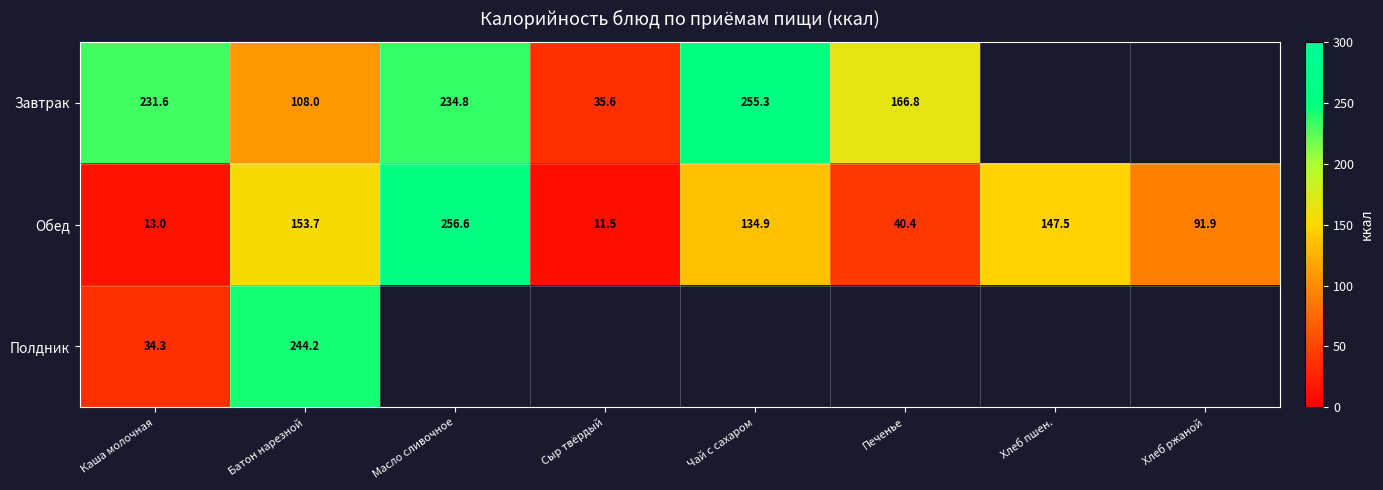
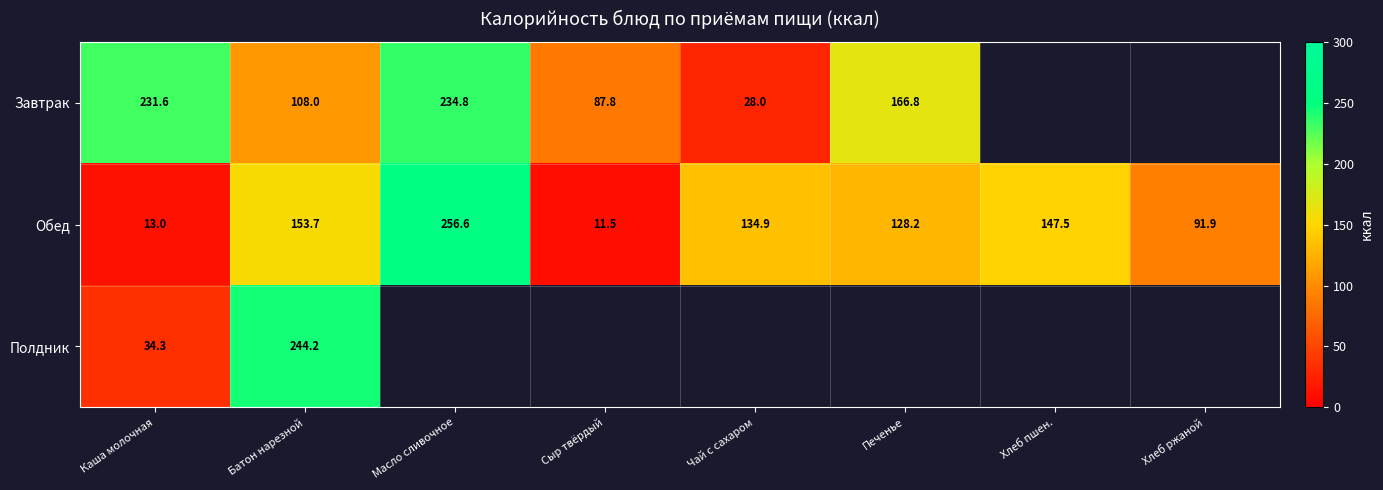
Завтрак, Сыр твёрдый: 35.6 -> 87.8
Завтрак, Чай с сахаром: 255.3 -> 28.0
Обед, Печенье: 40.4 -> 128.2
